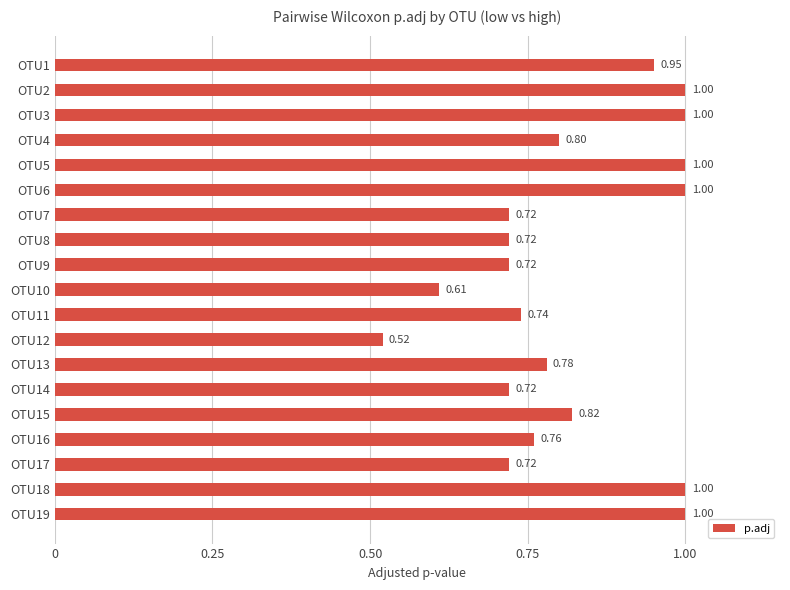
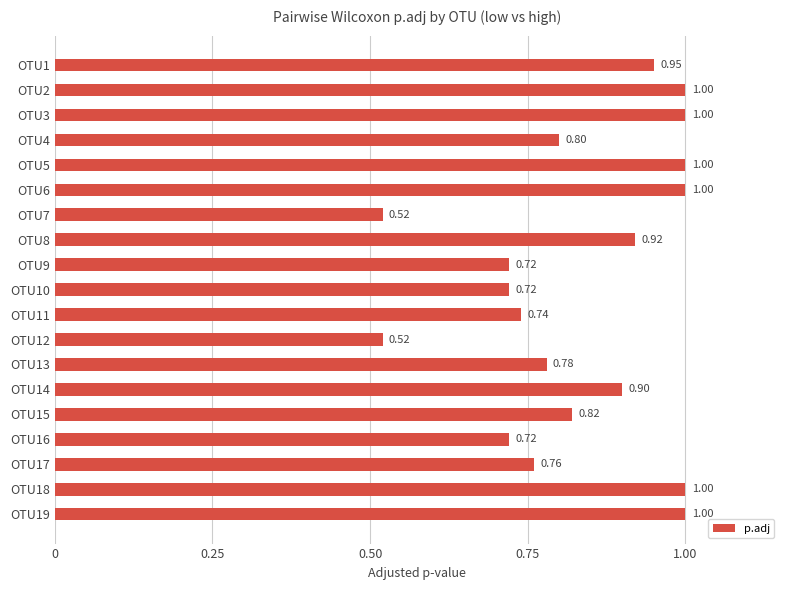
OTU7: 0.72 -> 0.52
OTU8: 0.72 -> 0.92
OTU10: 0.61 -> 0.72
OTU14: 0.72 -> 0.90
OTU16: 0.76 -> 0.72
OTU17: 0.72 -> 0.76
